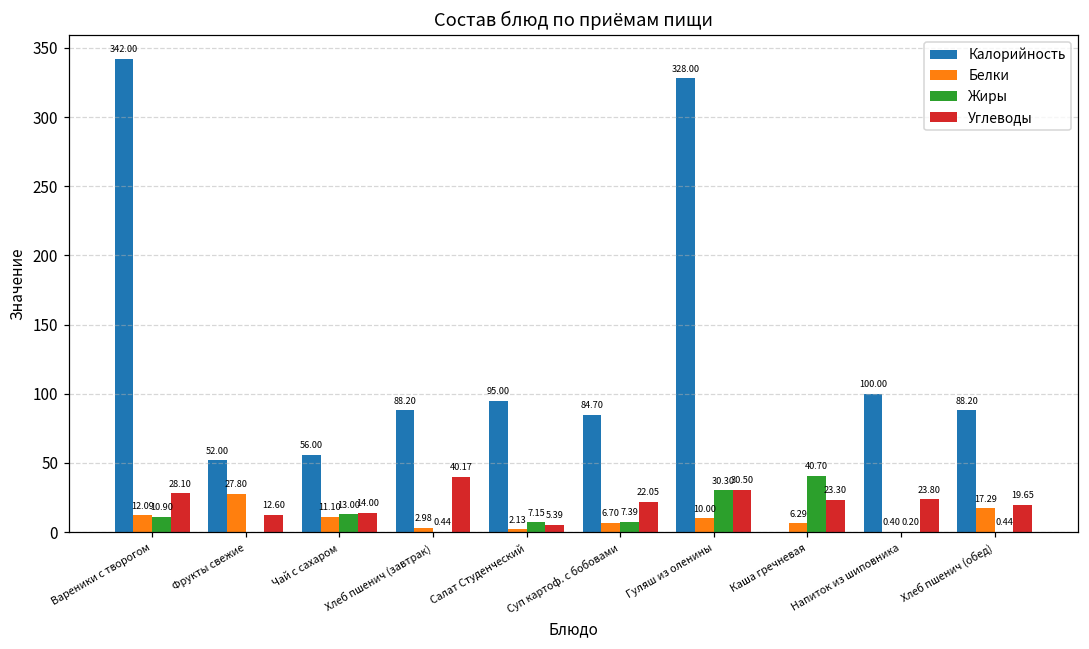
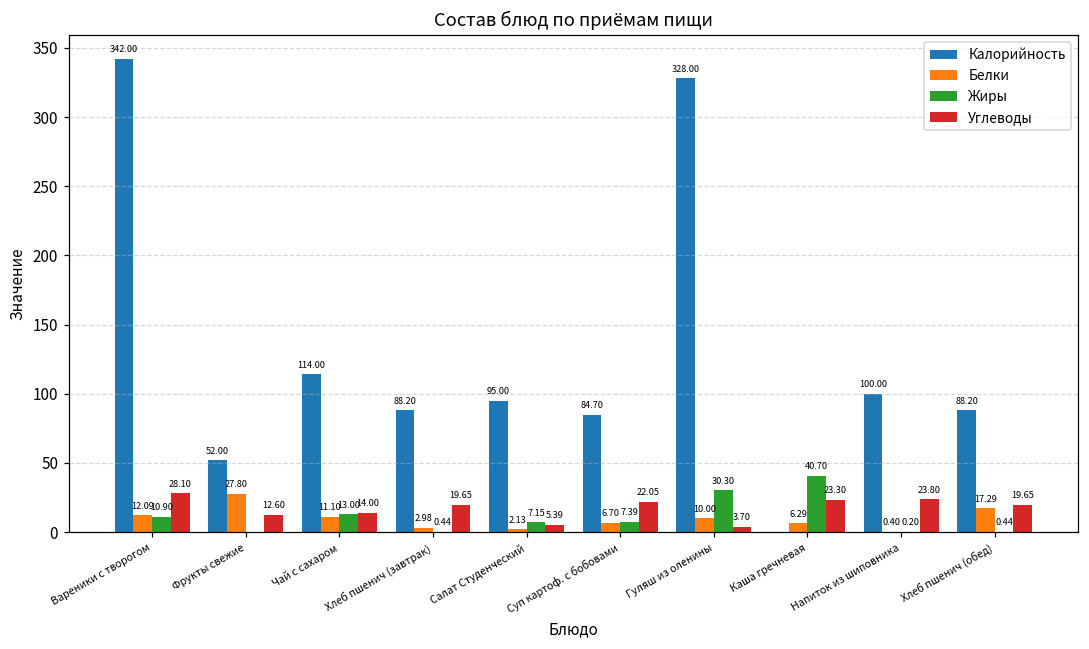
Калорийность, Чай с сахаром: 56.00 -> 114.00
Углеводы, Хлеб пшенич (завтрак): 40.17 -> 19.65
Углеводы, Гуляш из оленины: 30.50 -> 3.70
